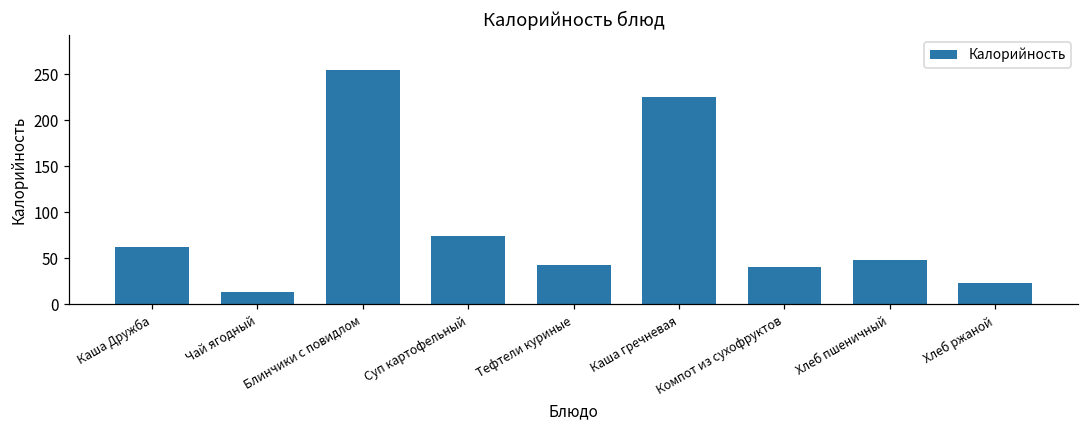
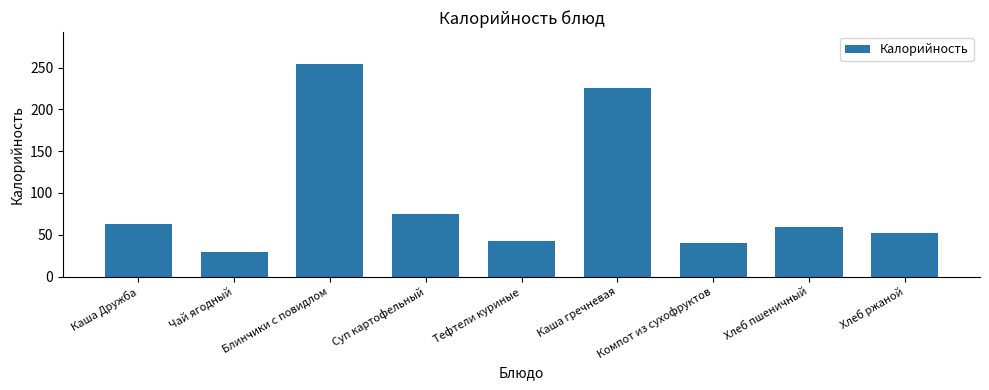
Чай ягодный: 10 -> 30
Хлеб пшеничный: 50 -> 60
Хлеб ржаной: 20 -> 50
